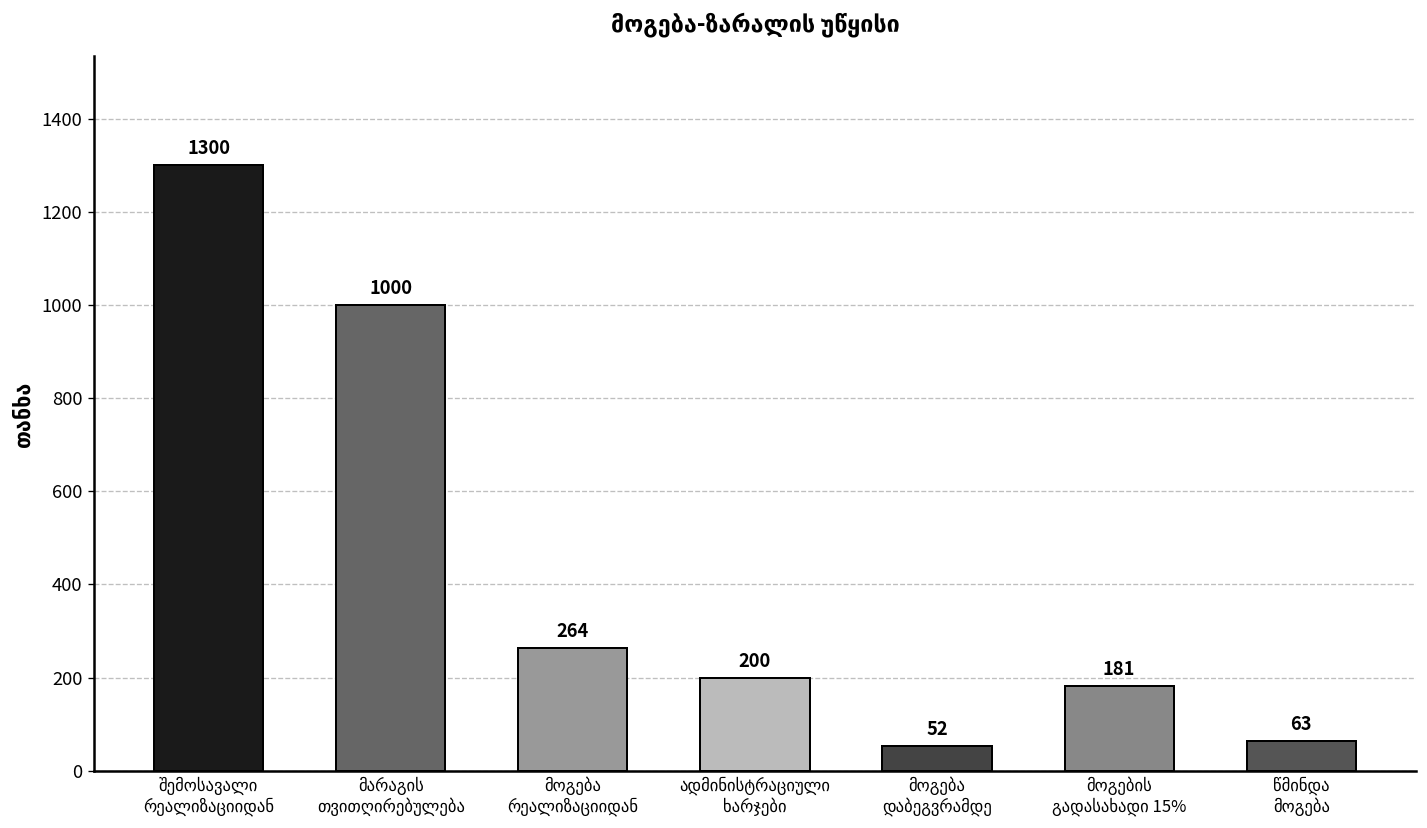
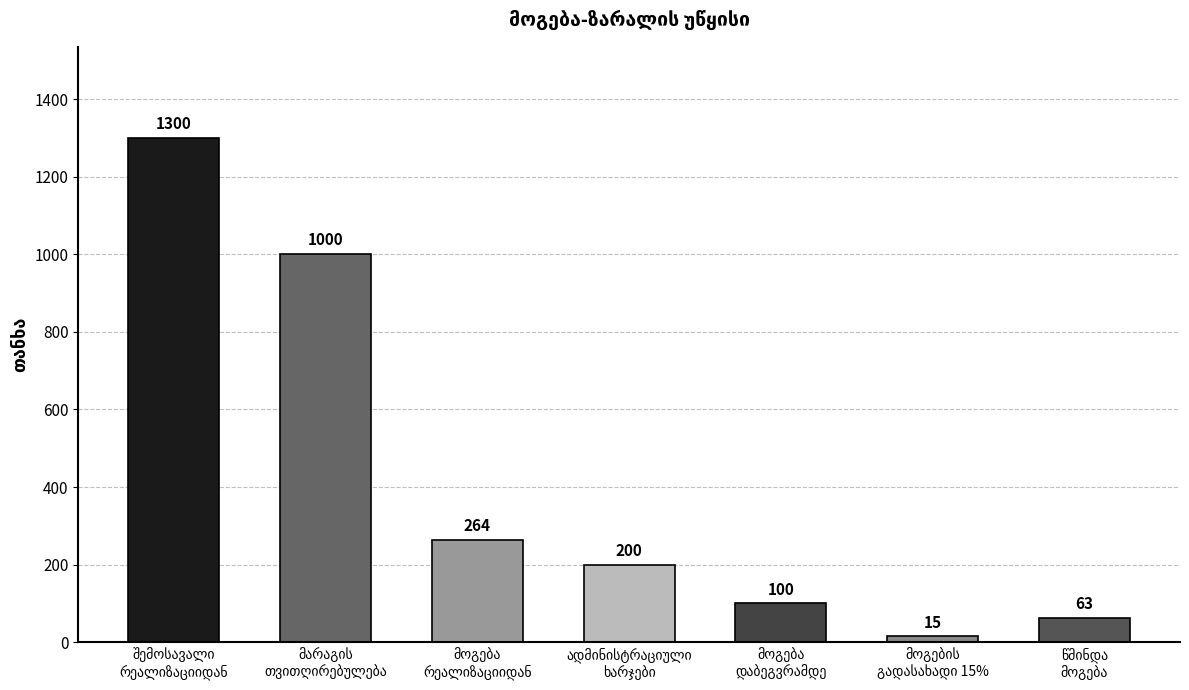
მოგება დაბეგვრამდე: 52 -> 100
მოგების გადასახადი 15%: 181 -> 15
